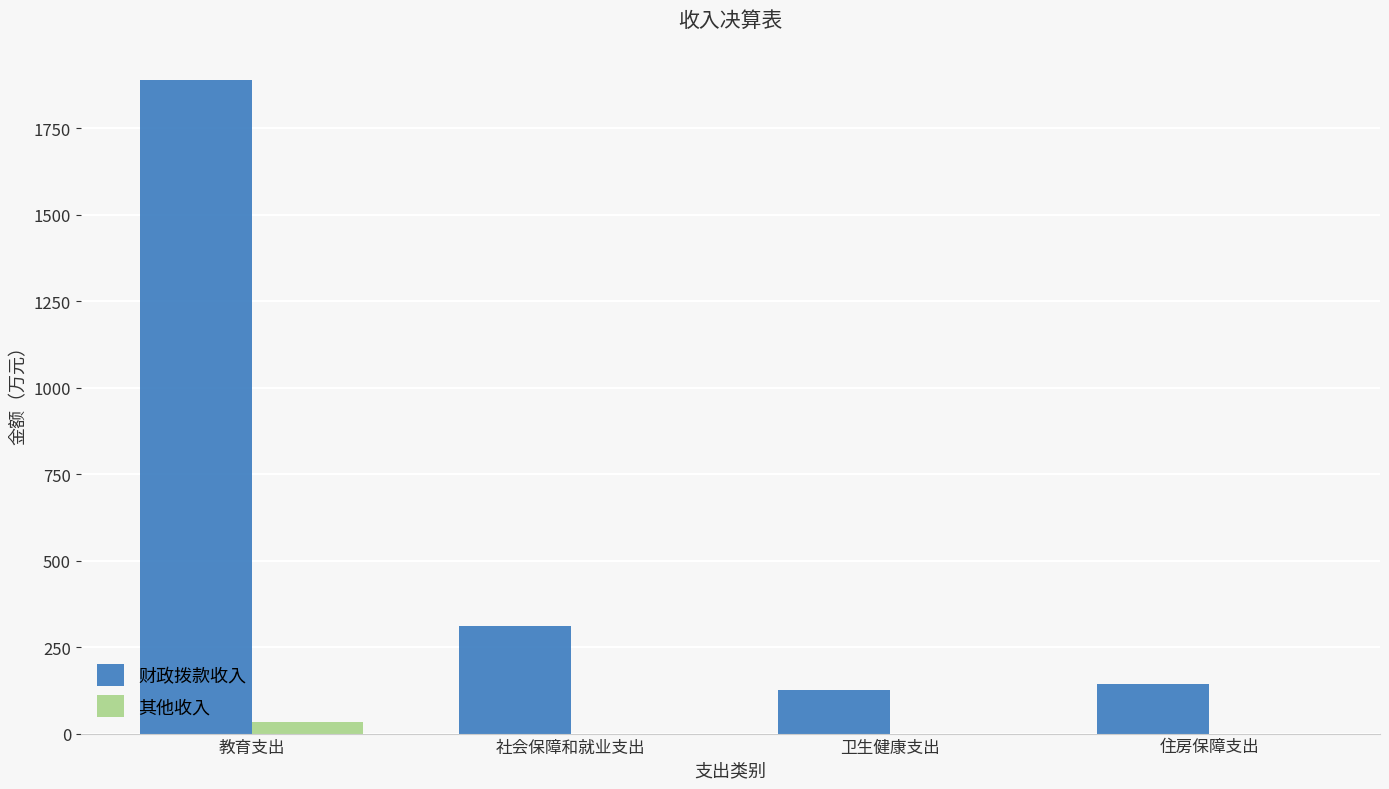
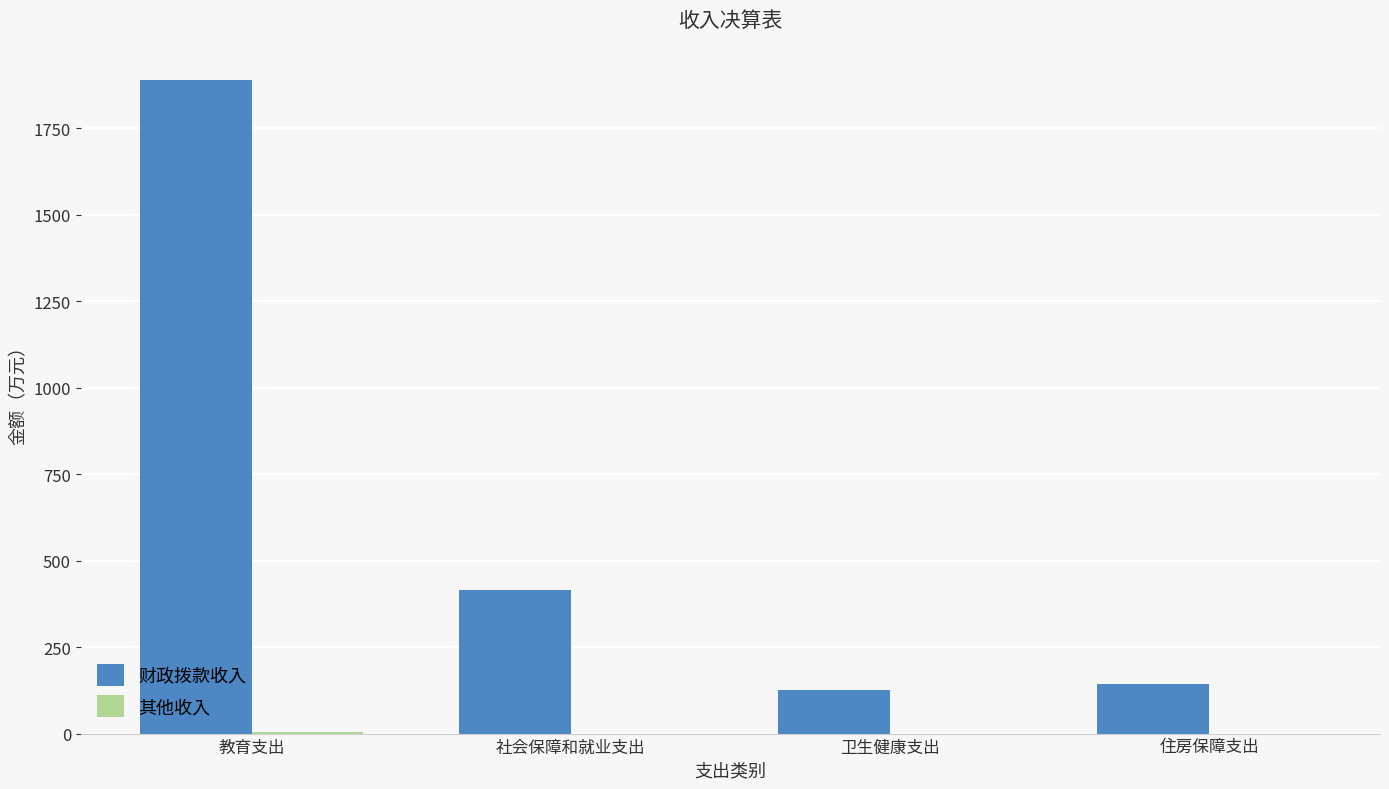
其他收入, 教育支出: 30 -> 0
财政拨款收入, 社会保障和就业支出: 310 -> 420
